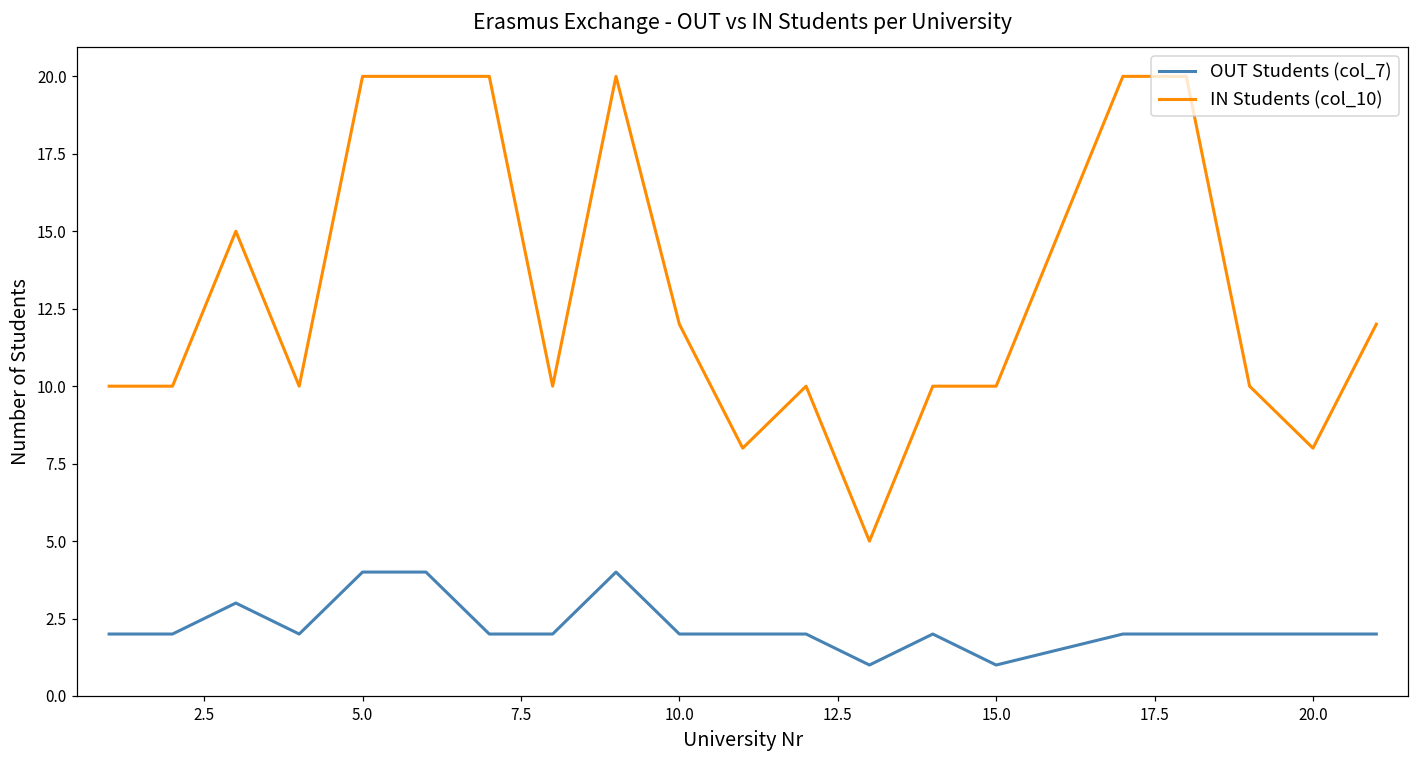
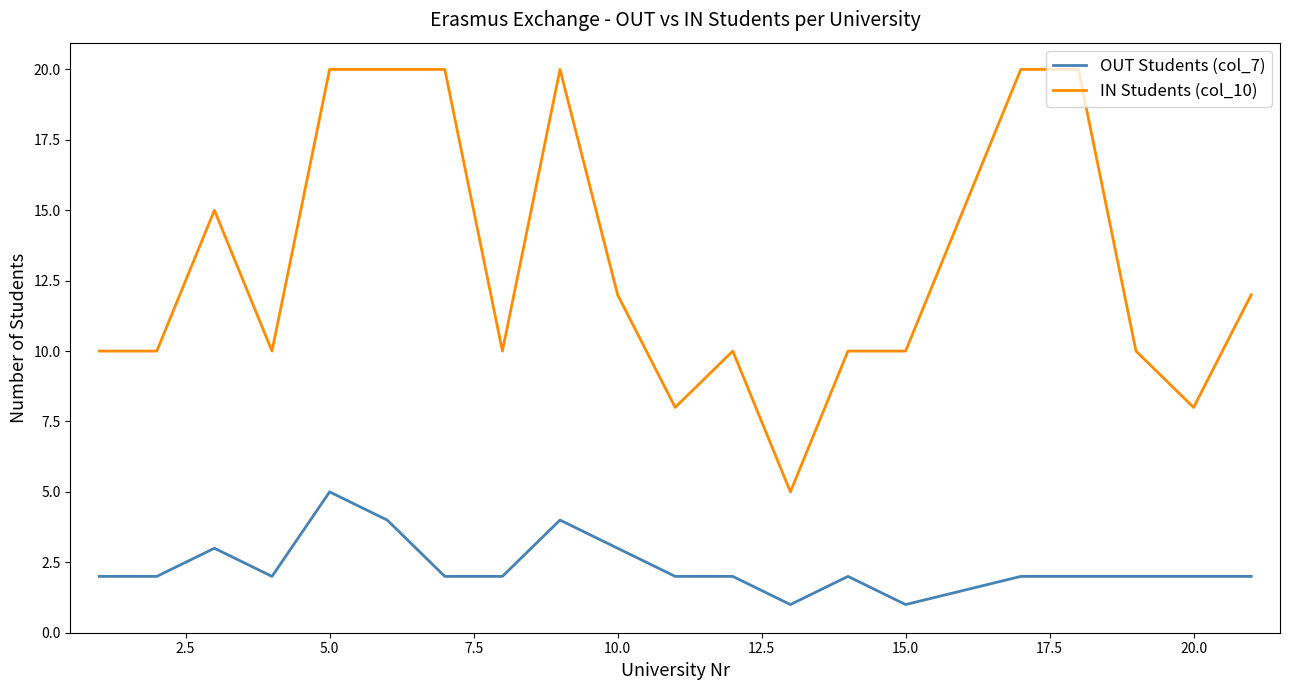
OUT Students (col_7), 5.0: 4 -> 5
OUT Students (col_7), 10.0: 2 -> 3
